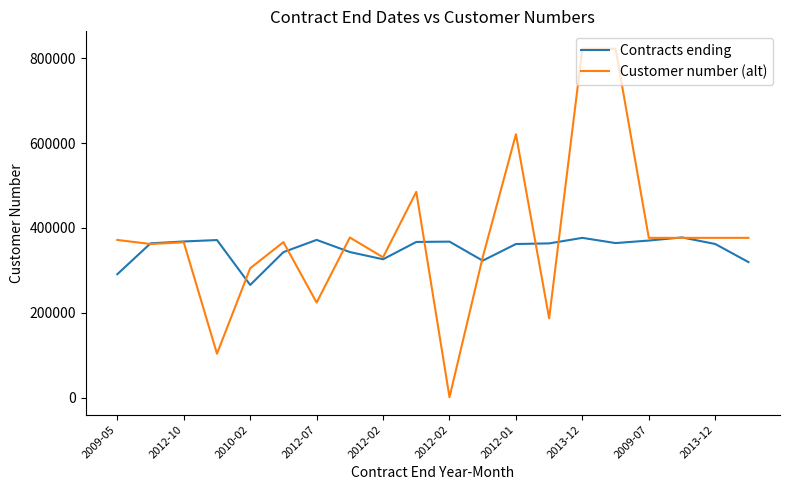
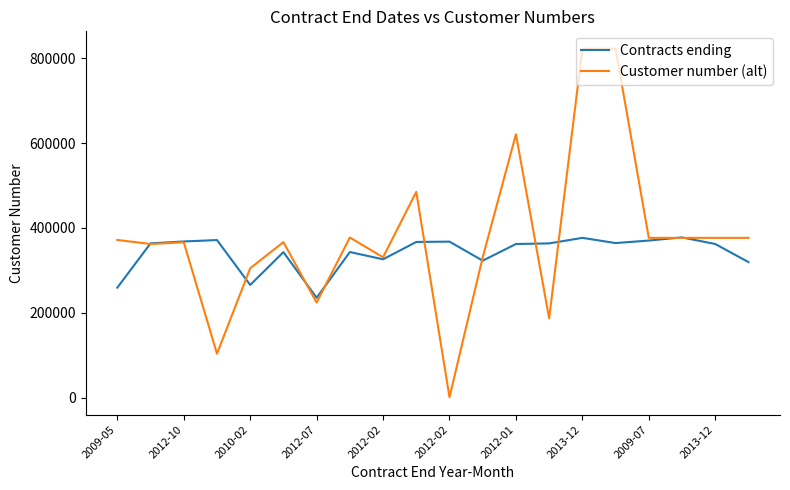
Contracts ending, 2009-05: 290000 -> 260000
Contracts ending, 2012-07: 370000 -> 240000
